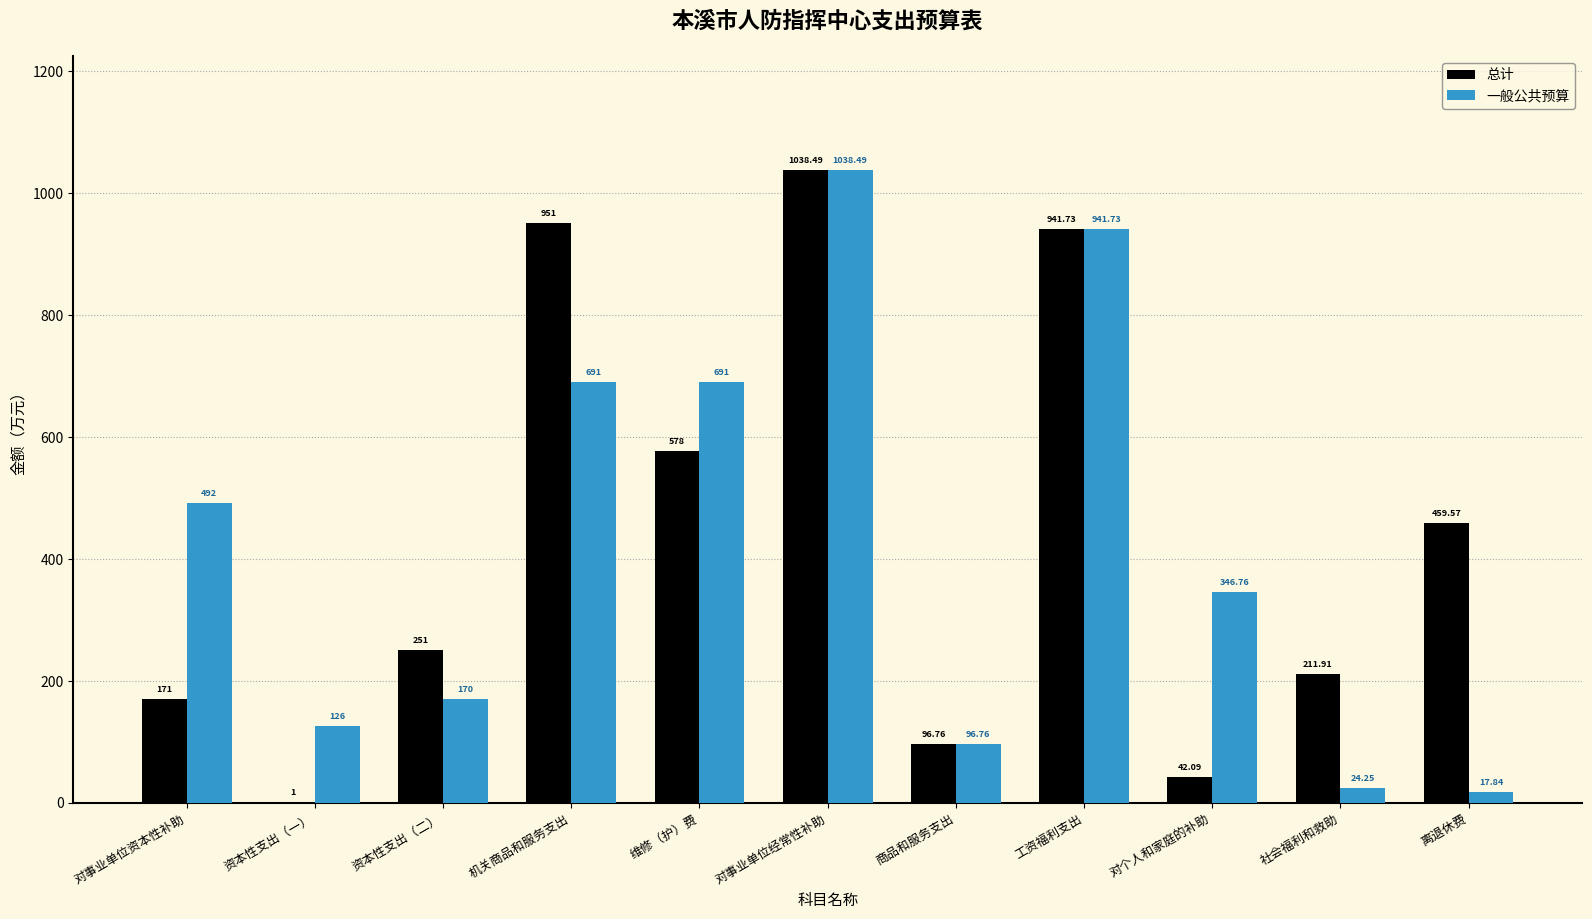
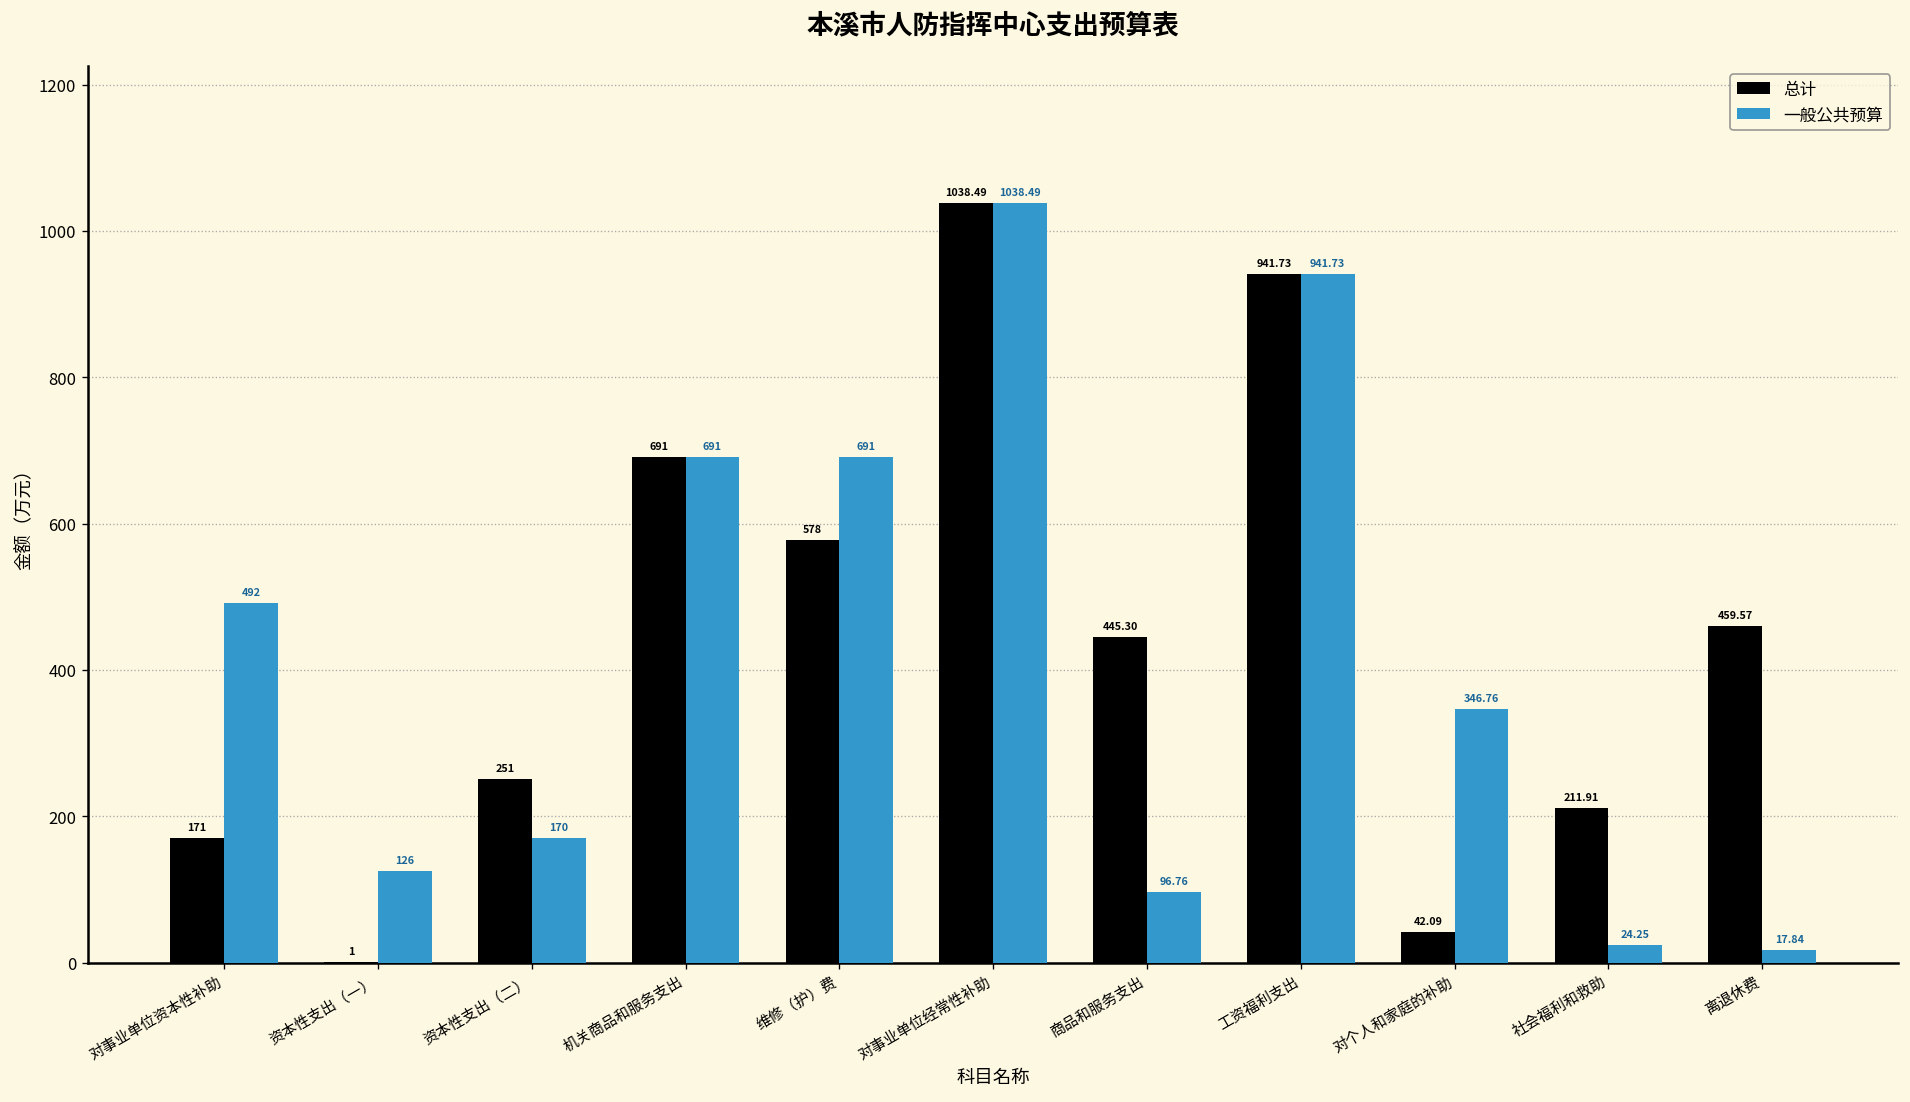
总计, 机关商品和服务支出: 951 -> 691
总计, 商品和服务支出: 96.76 -> 445.30
